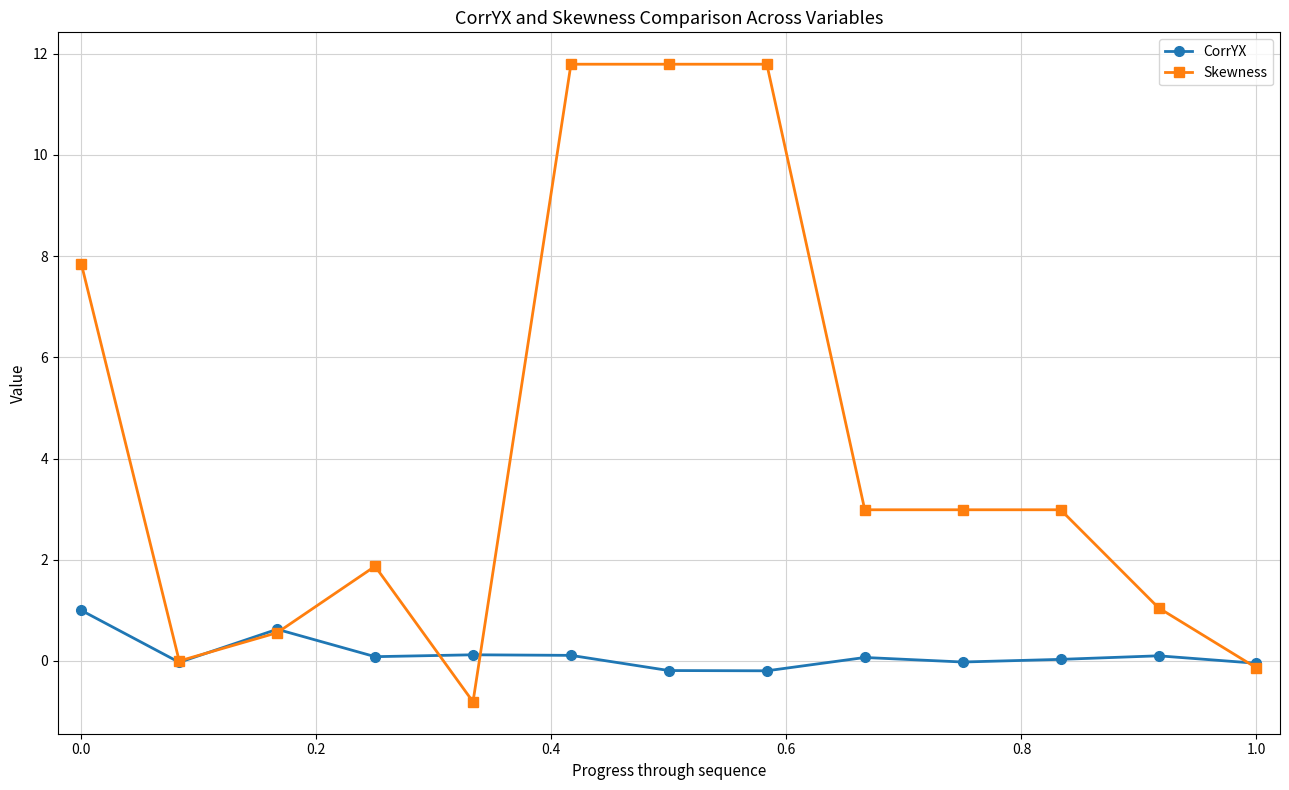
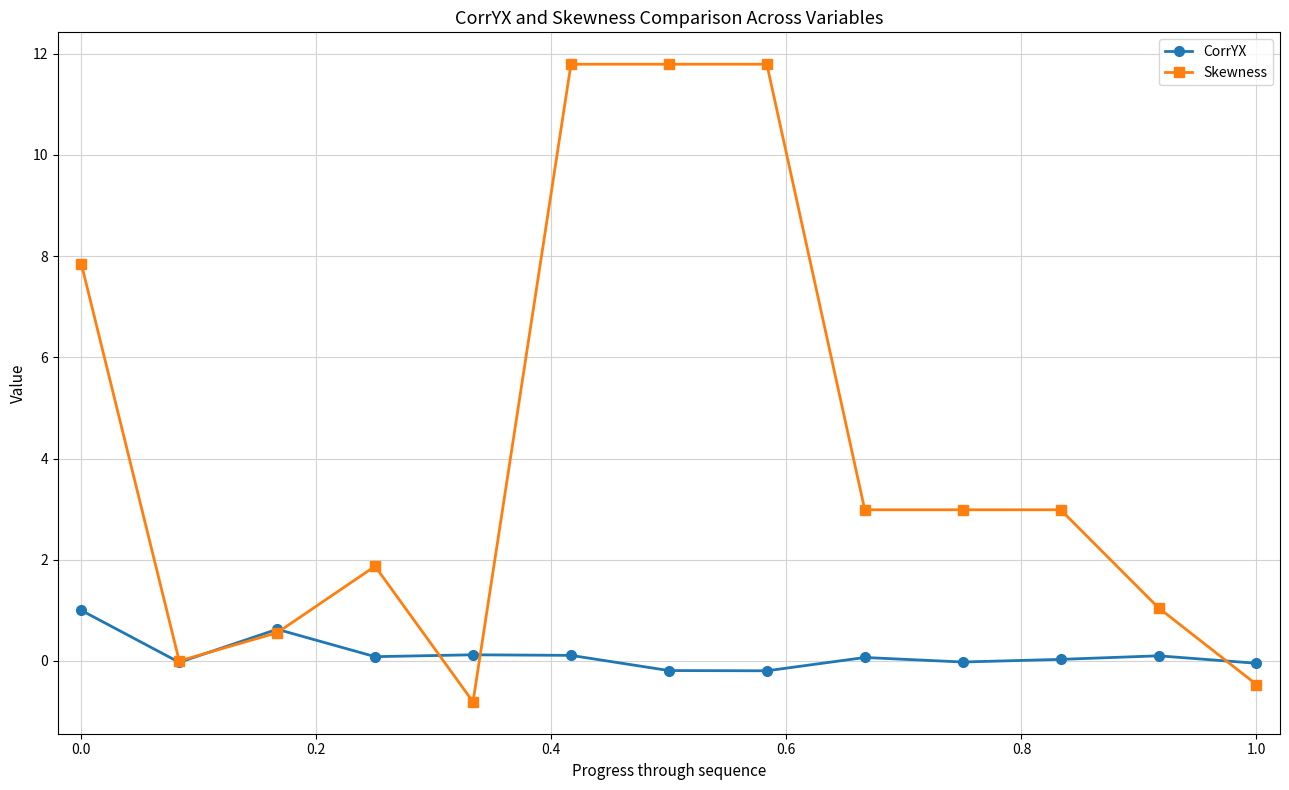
Skewness, 1.0: -0.1 -> -0.5
